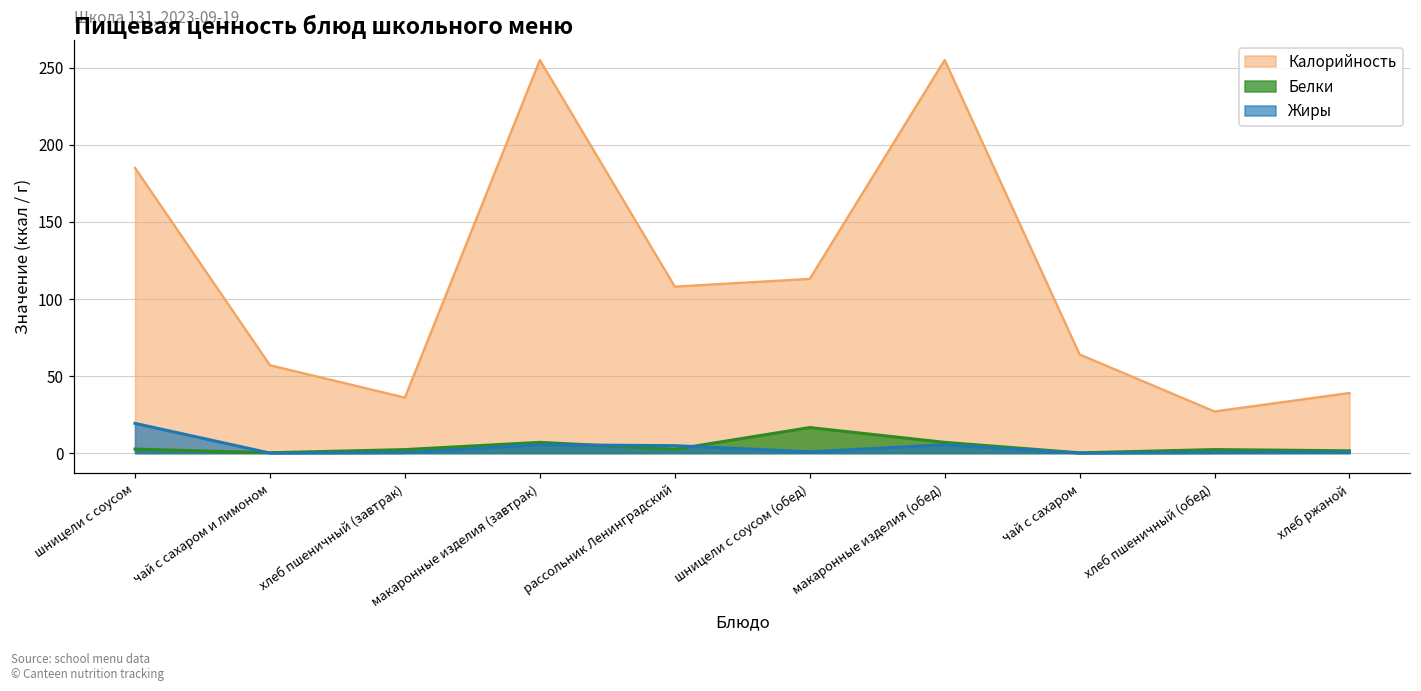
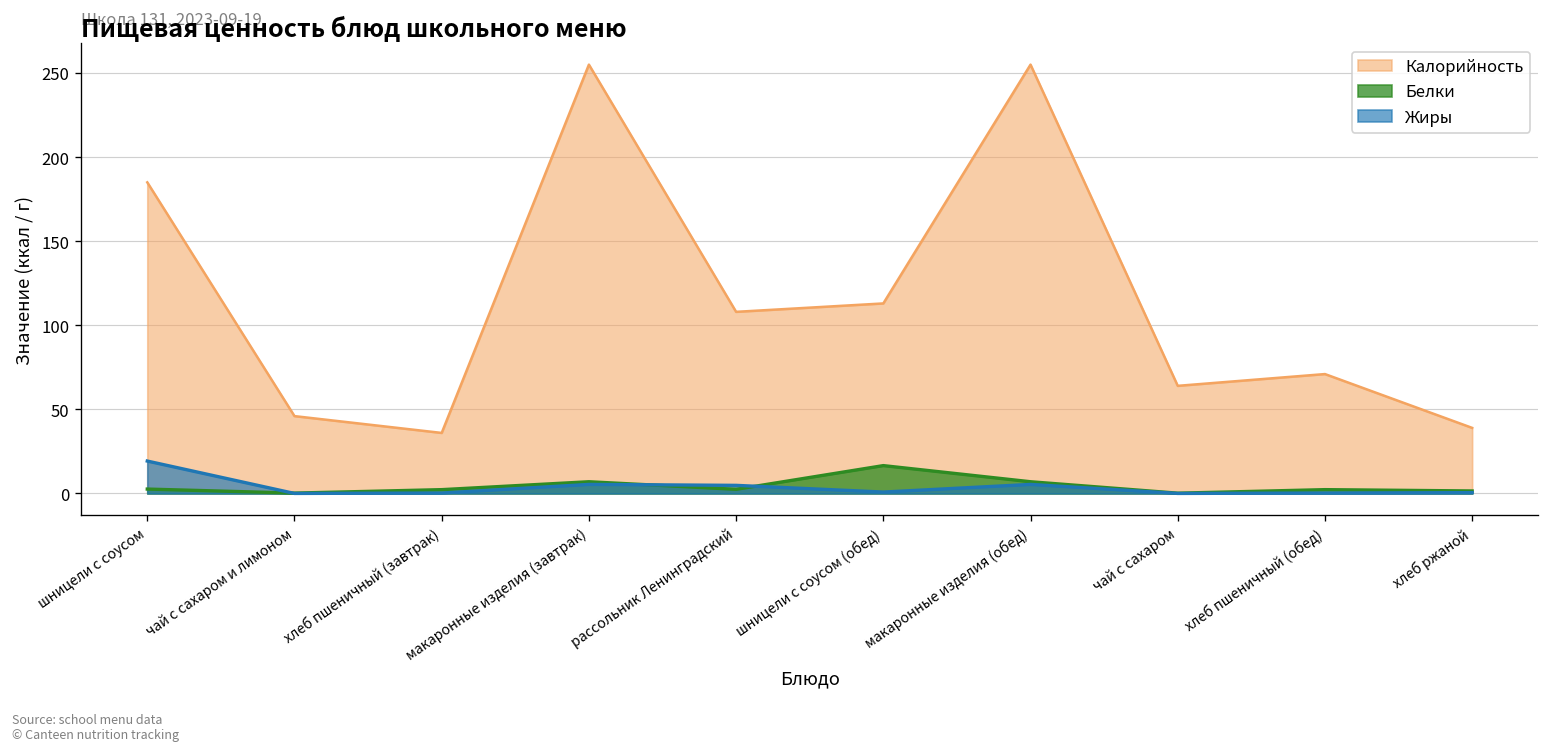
Калорийность, чай с сахаром и лимоном: 57 -> 46
Калорийность, хлеб пшеничный (обед): 27 -> 71
